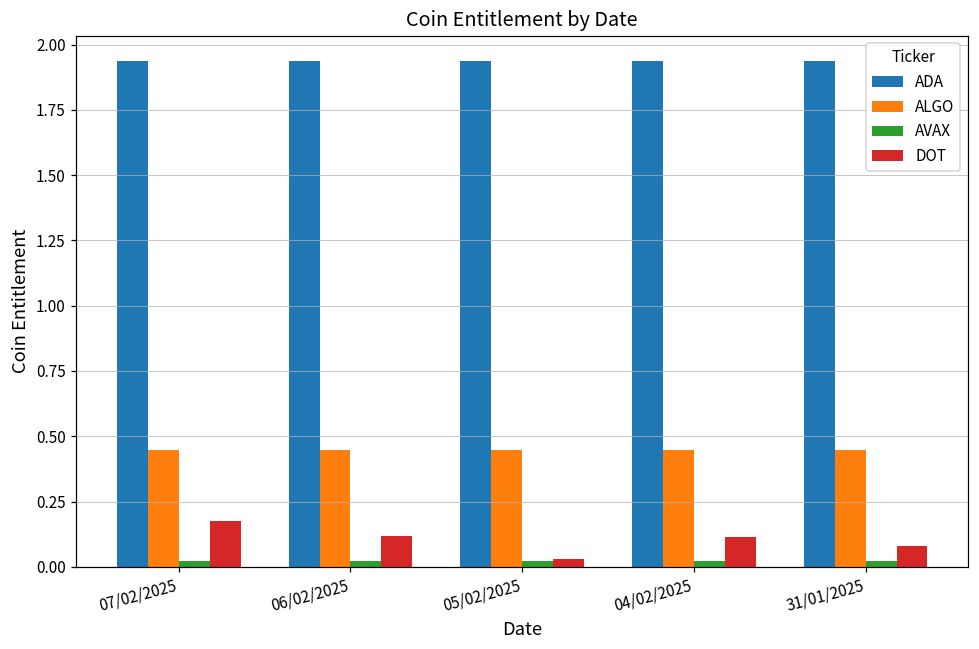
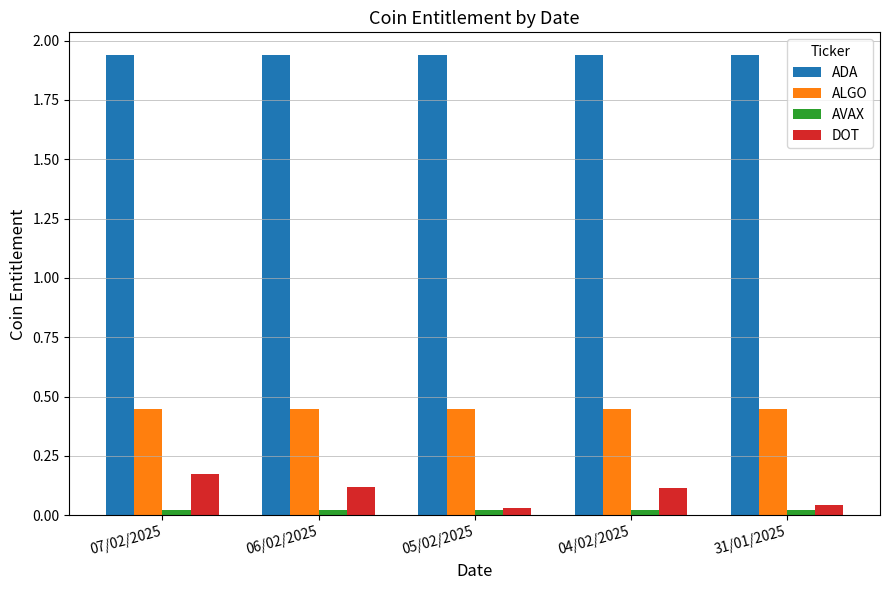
DOT, 31/01/2025: 0.08 -> 0.04
